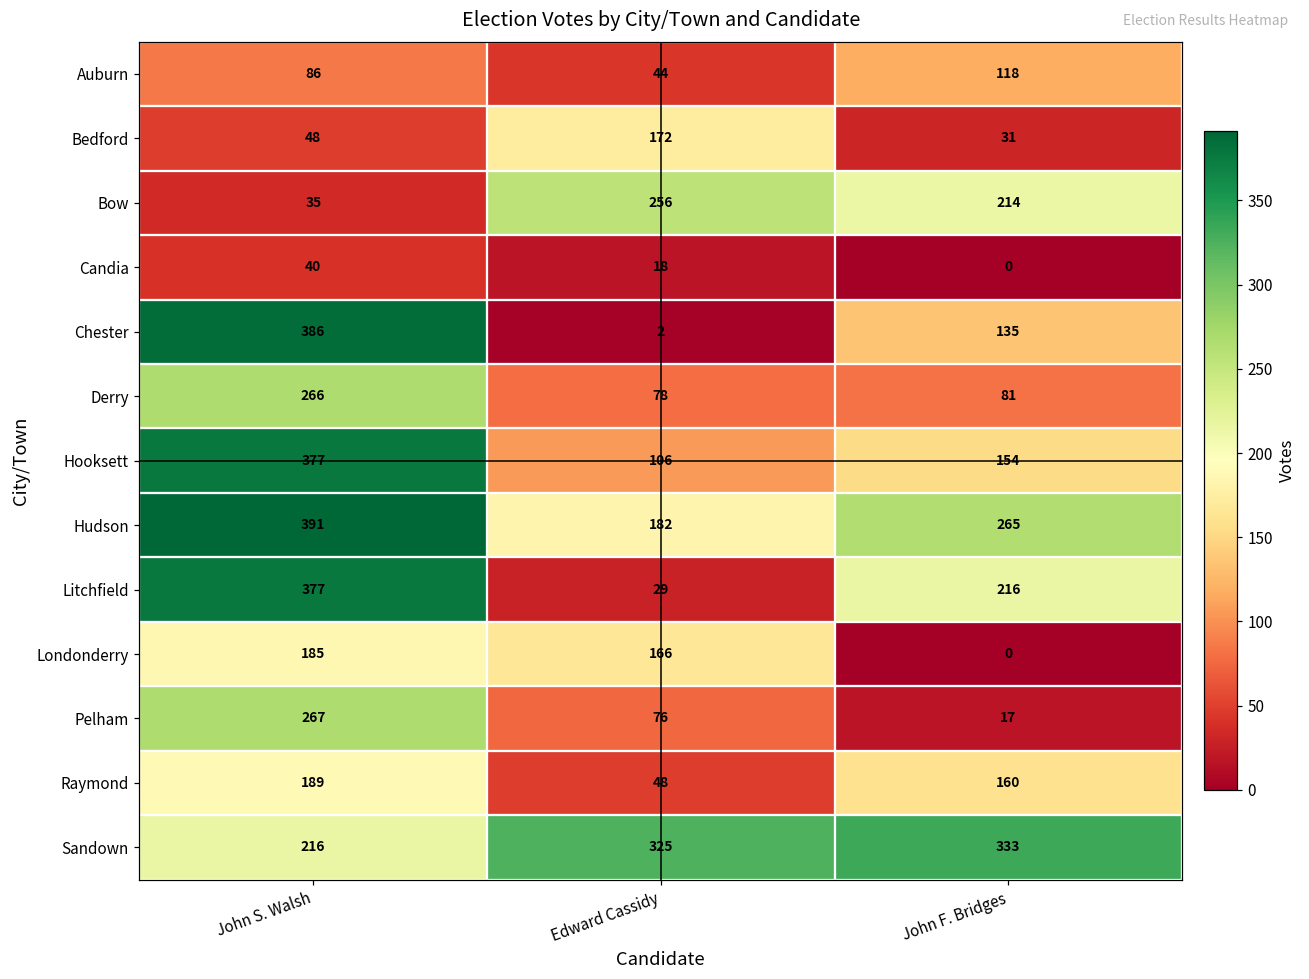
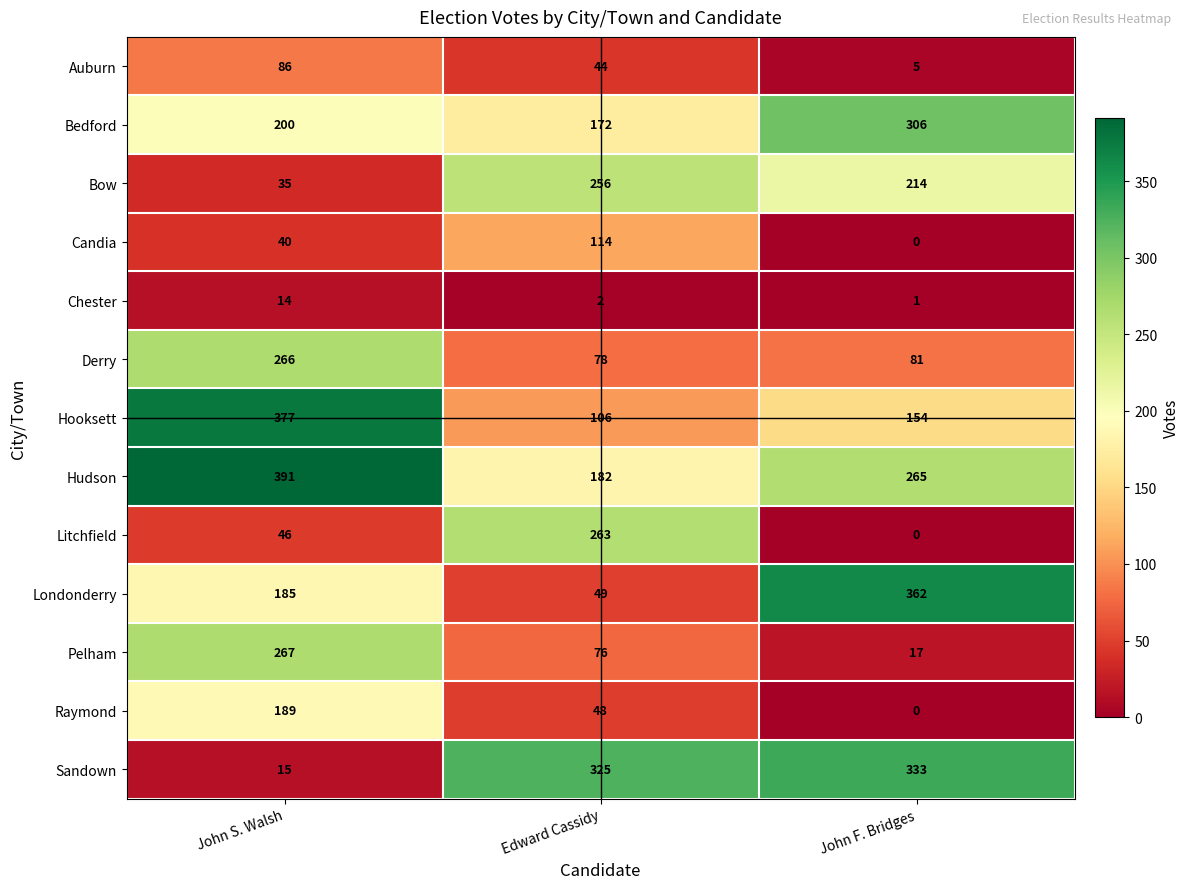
Auburn, John F. Bridges: 118 -> 5
Bedford, John S. Walsh: 48 -> 200
Bedford, John F. Bridges: 31 -> 306
Candia, Edward Cassidy: 18 -> 114
Chester, John S. Walsh: 386 -> 14
Chester, John F. Bridges: 135 -> 1
Litchfield, John S. Walsh: 377 -> 46
Litchfield, Edward Cassidy: 29 -> 263
Litchfield, John F. Bridges: 216 -> 0
Londonderry, Edward Cassidy: 166 -> 49
Londonderry, John F. Bridges: 0 -> 362
Raymond, John F. Bridges: 160 -> 0
Sandown, John S. Walsh: 216 -> 15
